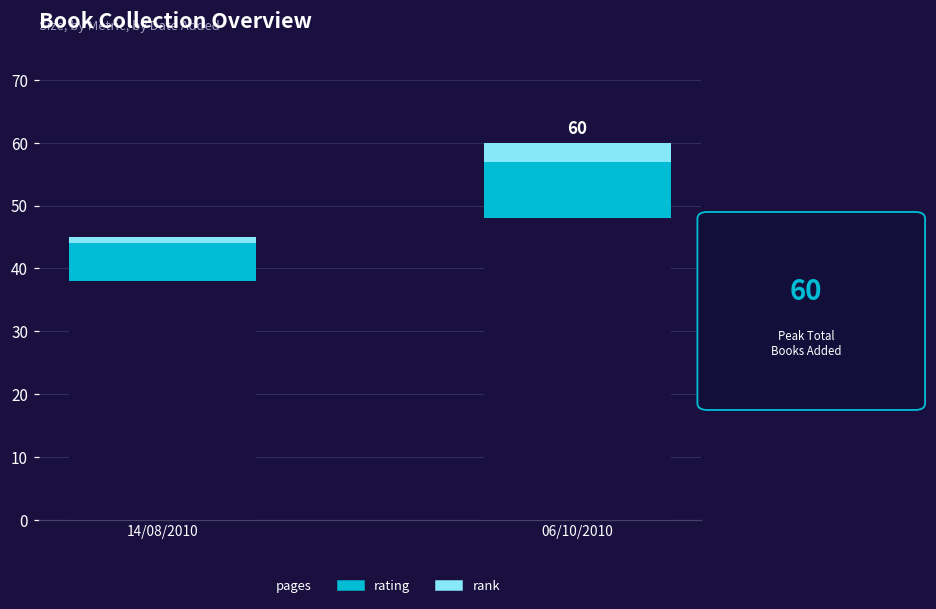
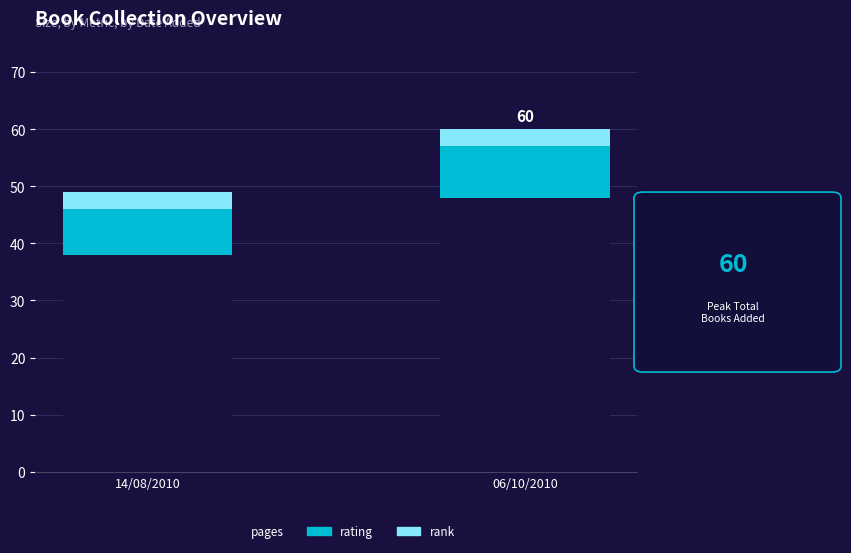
rating, 14/08/2010: 6 -> 8
rank, 14/08/2010: 1 -> 3
